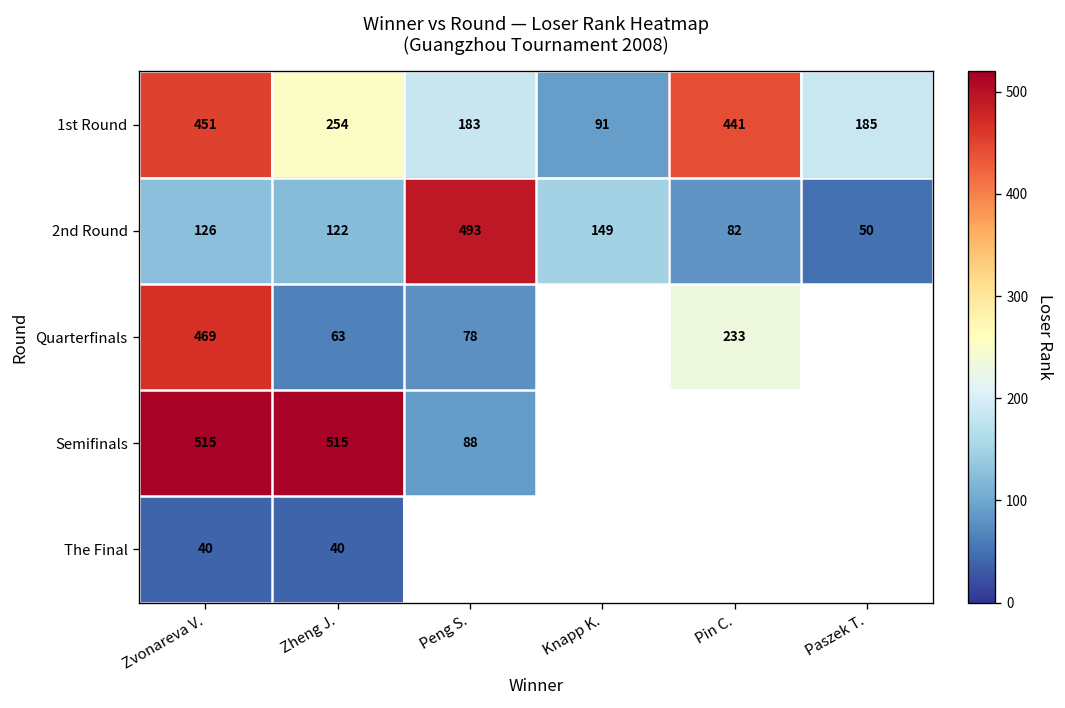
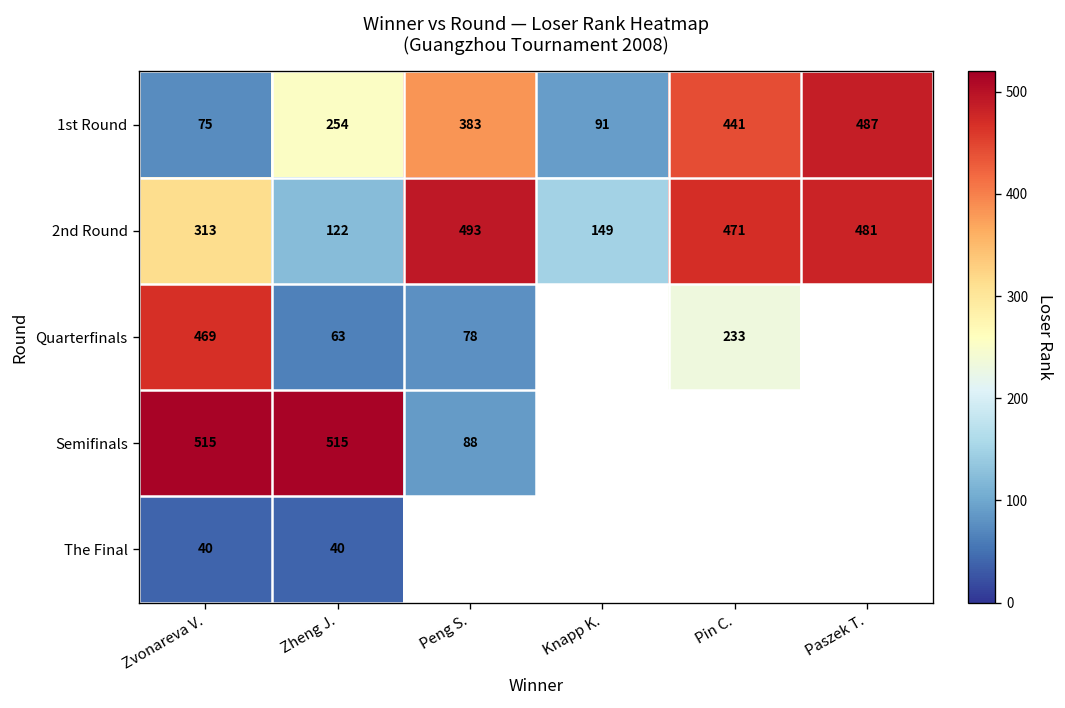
1st Round, Zvonareva V.: 451 -> 75
1st Round, Peng S.: 183 -> 383
1st Round, Paszek T.: 185 -> 487
2nd Round, Zvonareva V.: 126 -> 313
2nd Round, Pin C.: 82 -> 471
2nd Round, Paszek T.: 50 -> 481
